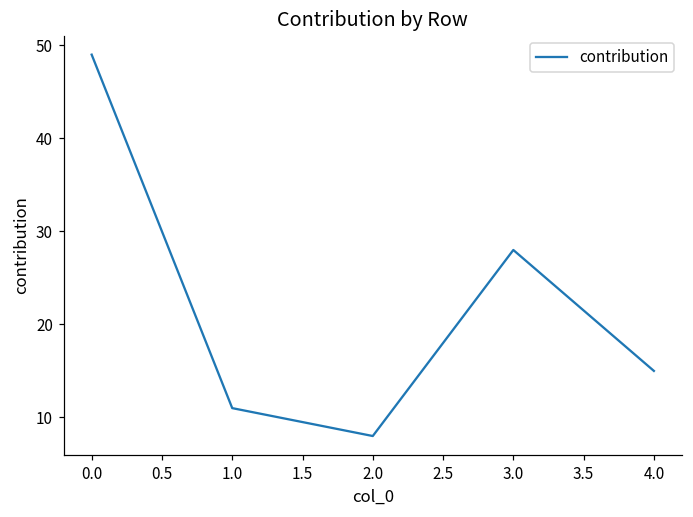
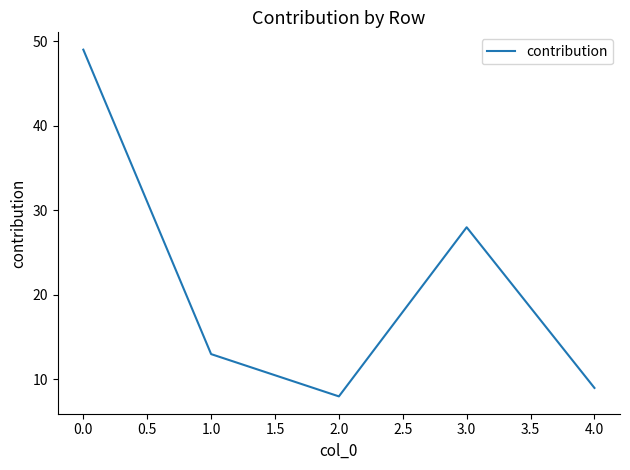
1.0: 11 -> 13
4.0: 15 -> 9
